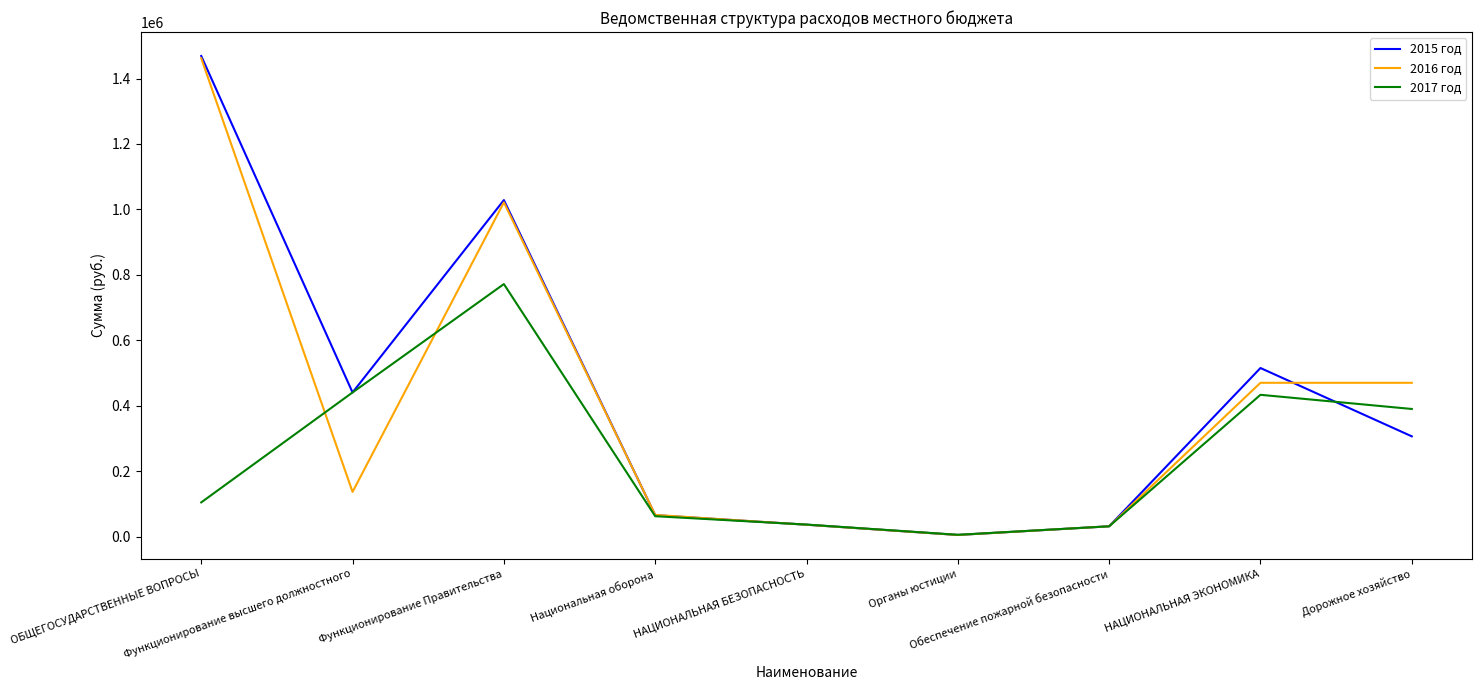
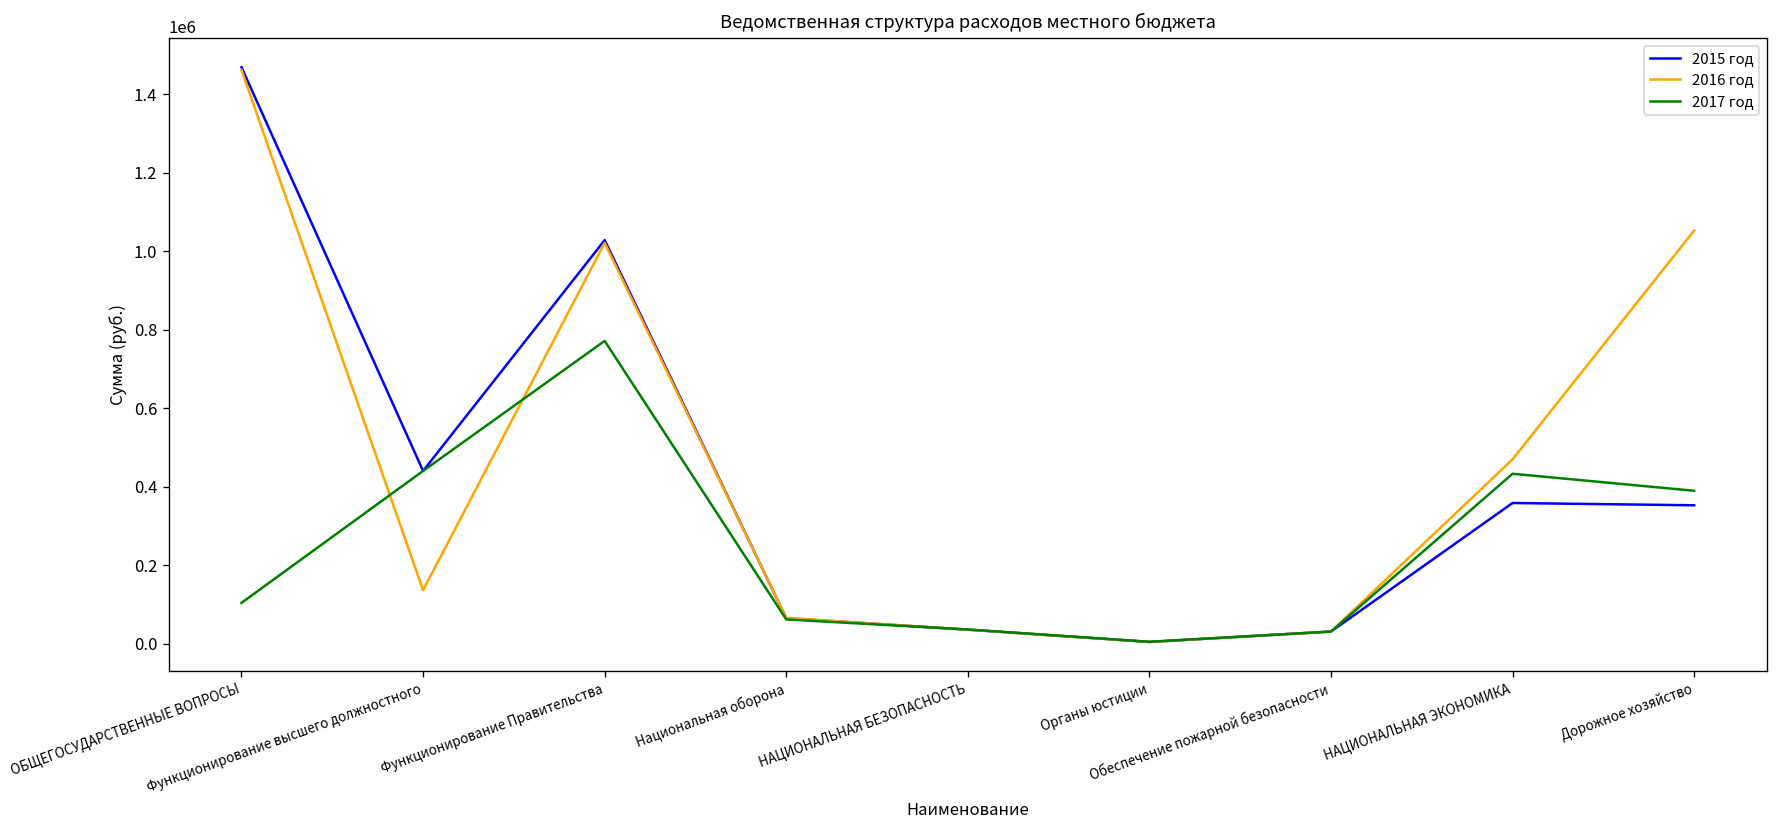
2015 год, НАЦИОНАЛЬНАЯ ЭКОНОМИКА: 520000 -> 360000
2015 год, Дорожное хозяйство: 310000 -> 350000
2016 год, Дорожное хозяйство: 470000 -> 1050000
